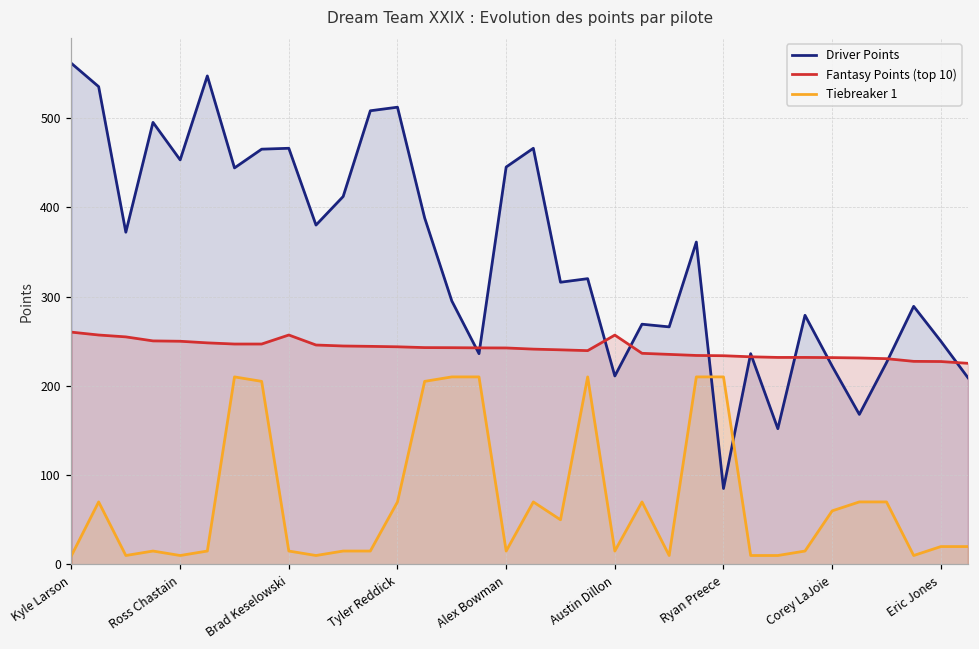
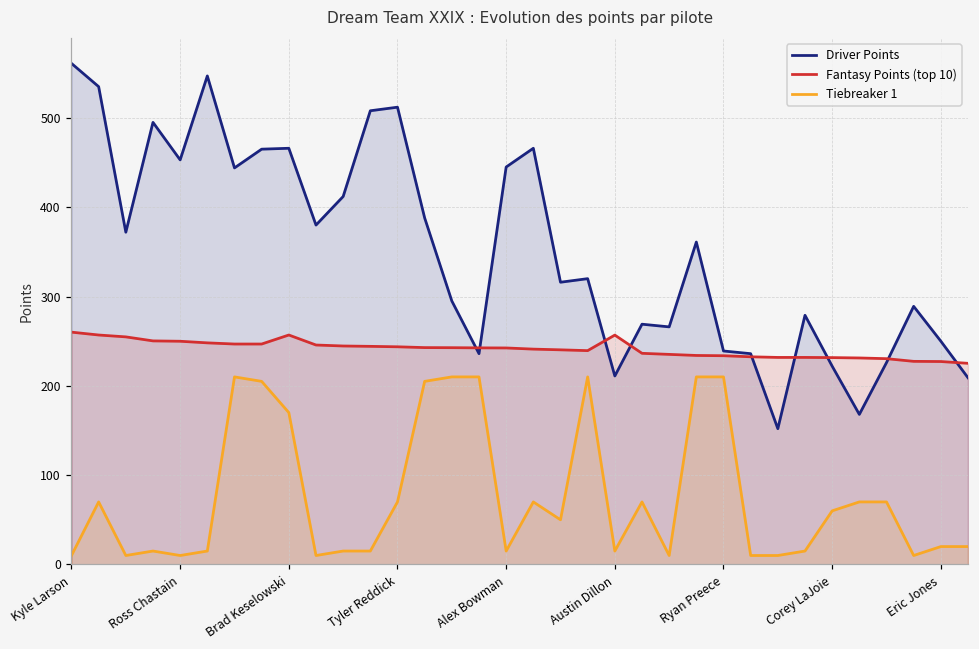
Tiebreaker 1, Brad Keselowski: 20 -> 170
Driver Points, Ryan Preece: 90 -> 240
